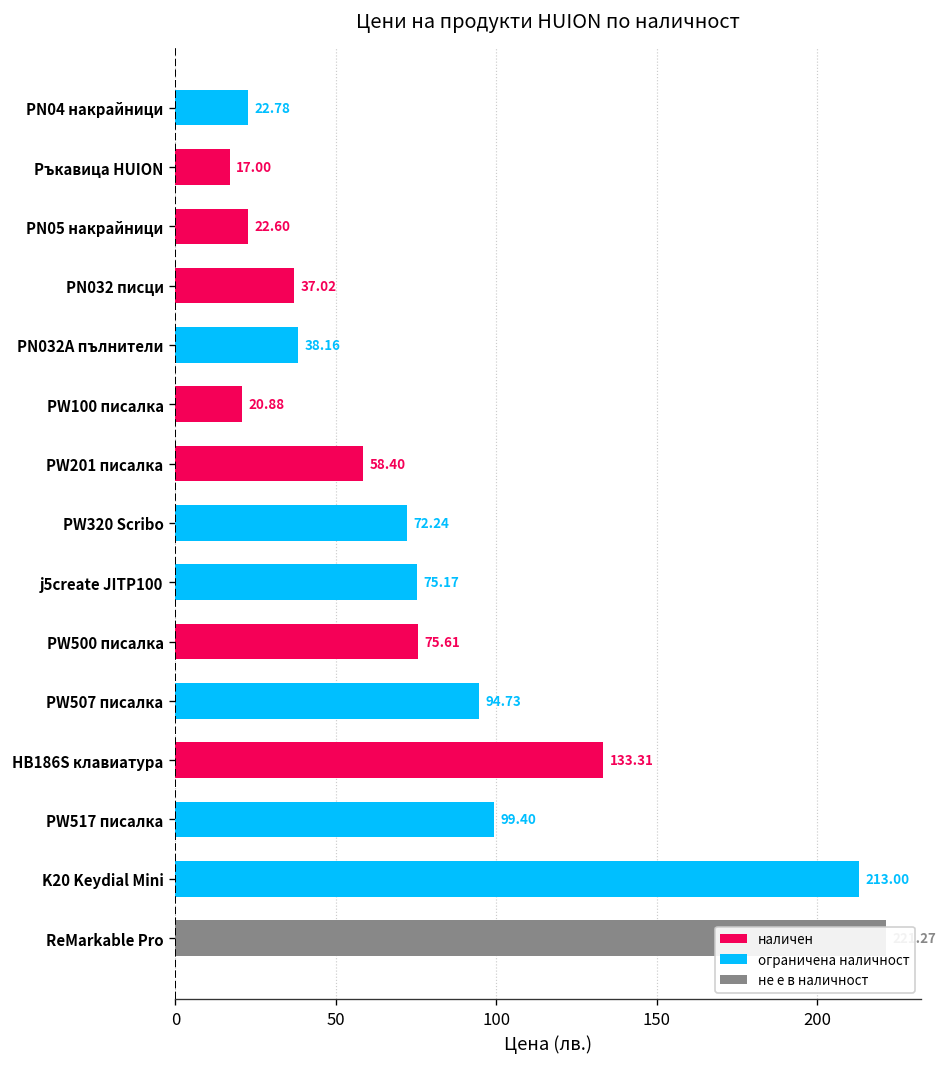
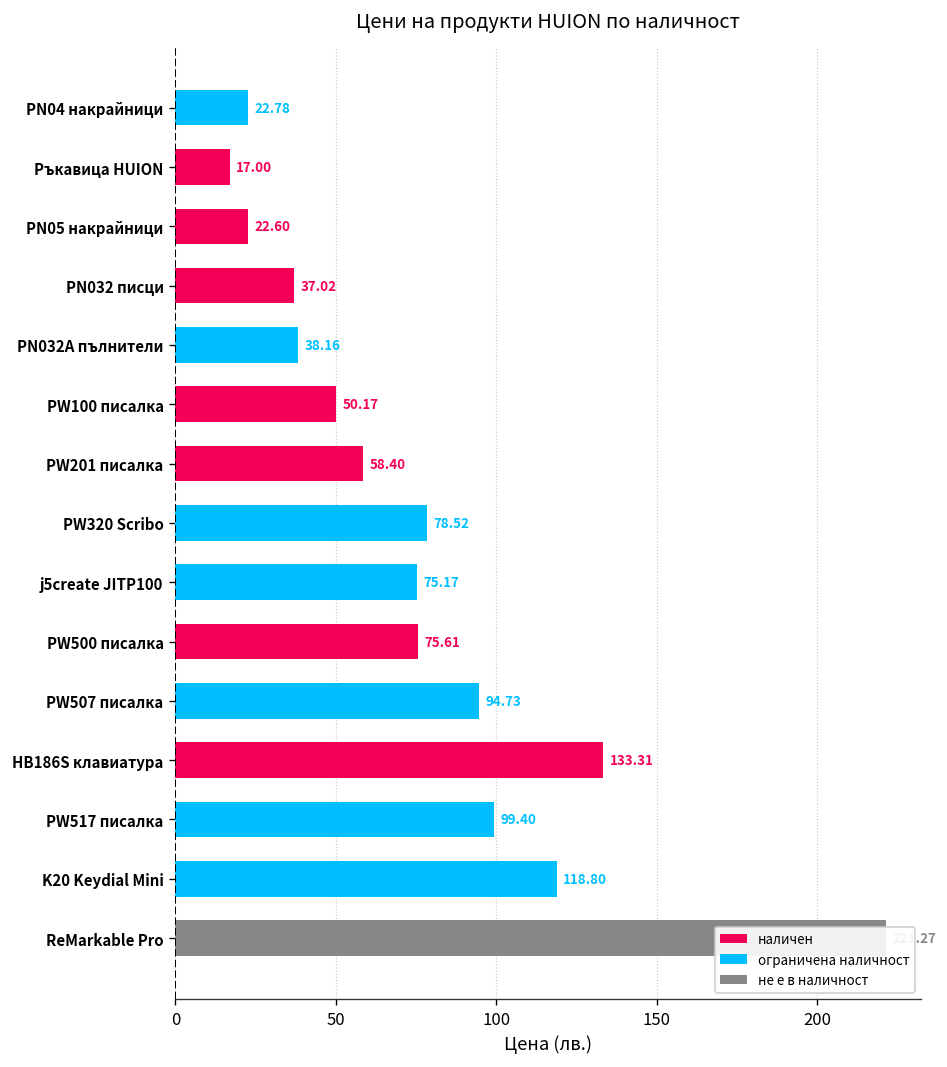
PW100 писалка: 20.88 -> 50.17
PW320 Scribo: 72.24 -> 78.52
K20 Keydial Mini: 213.00 -> 118.80
